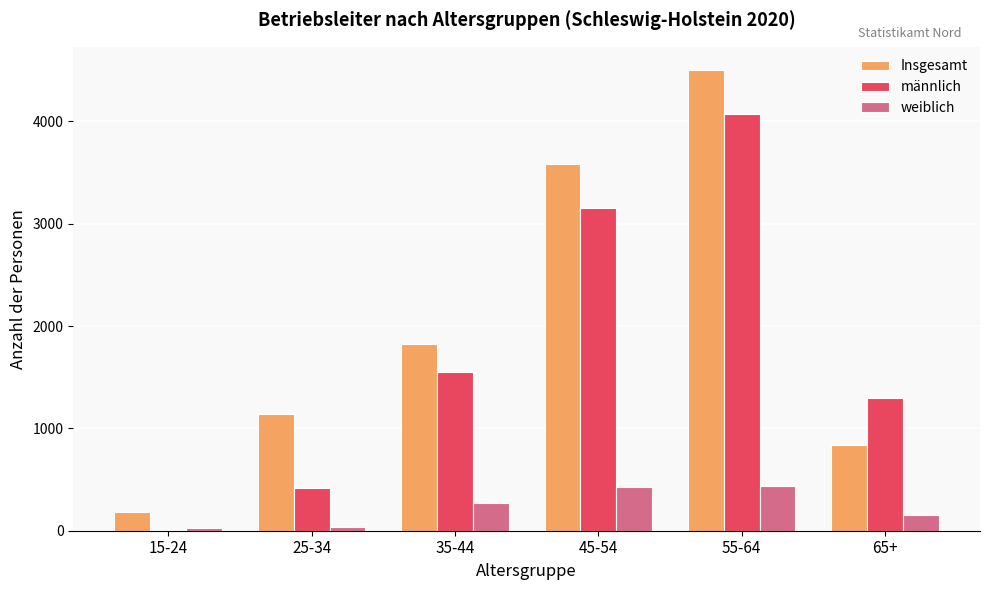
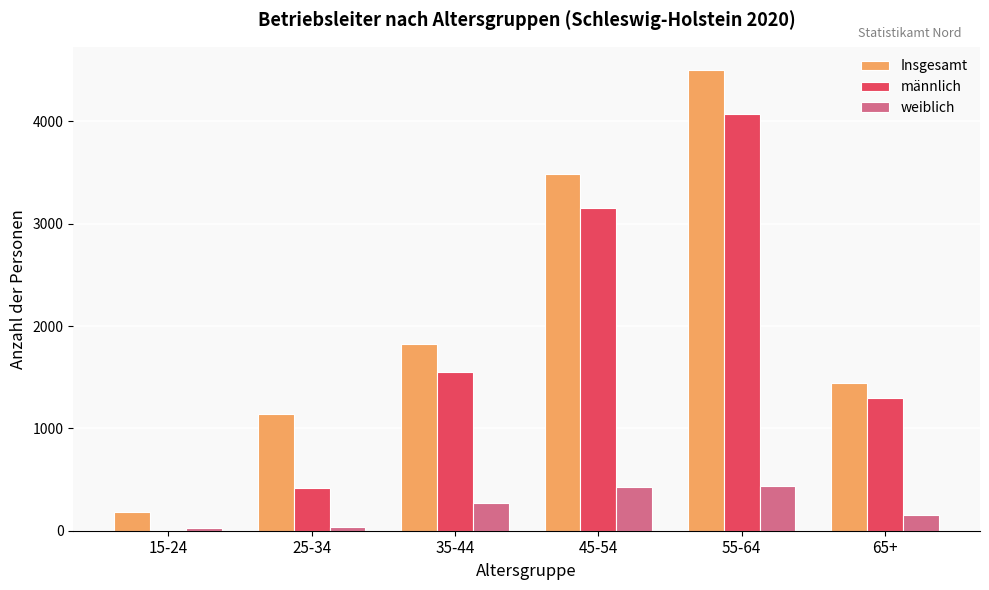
Insgesamt, 45-54: 3590 -> 3490
Insgesamt, 65+: 830 -> 1450
